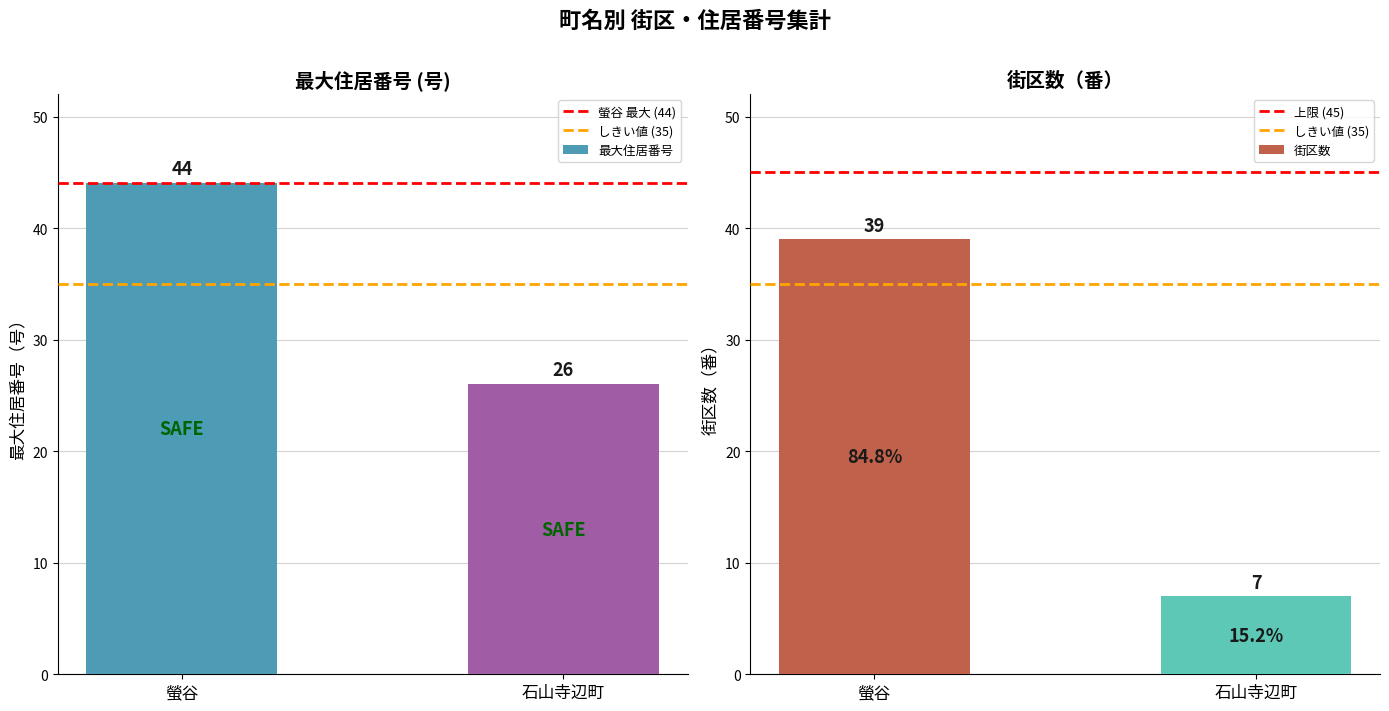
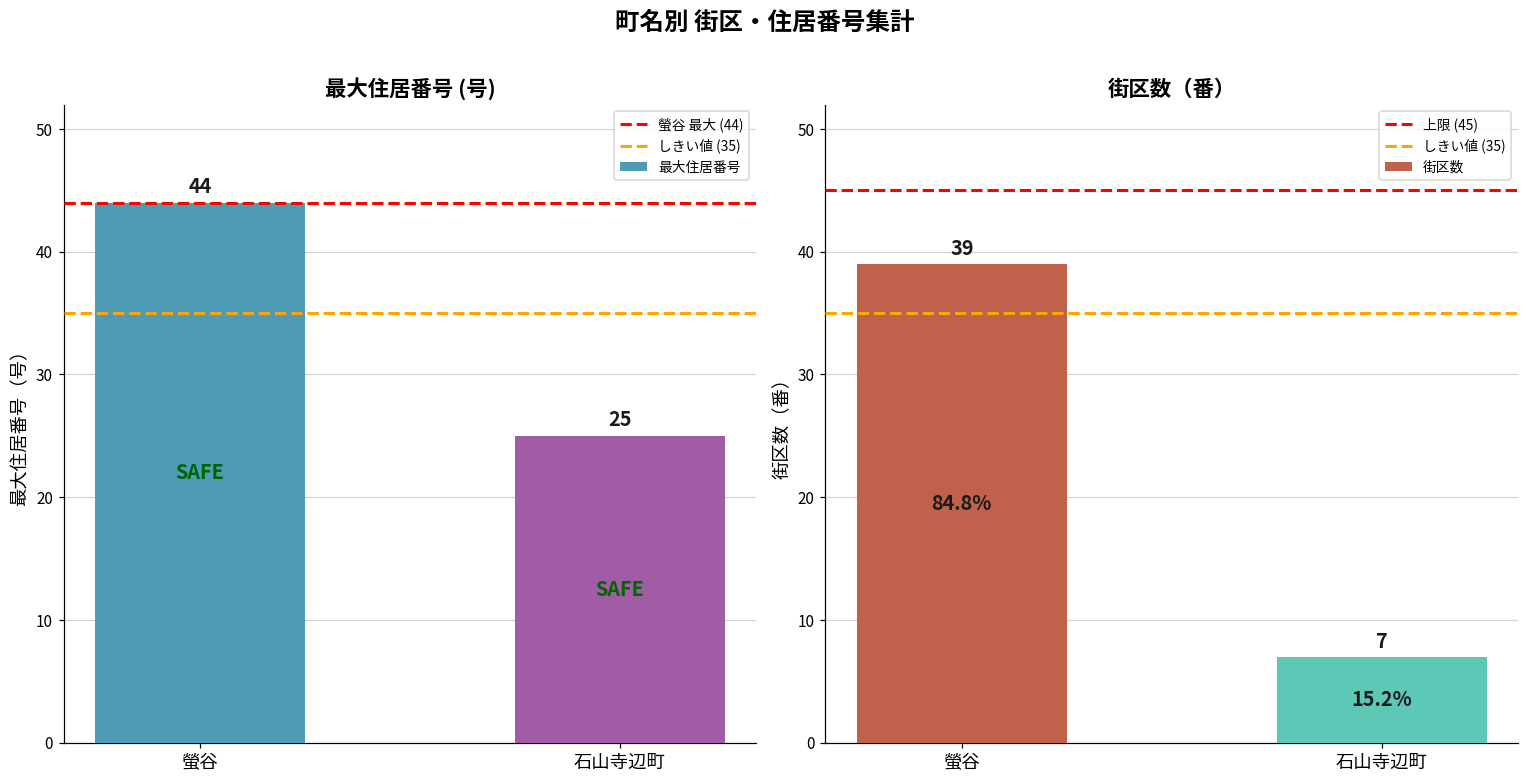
最大住居番号 (号), 石山寺辺町: 26 -> 25
